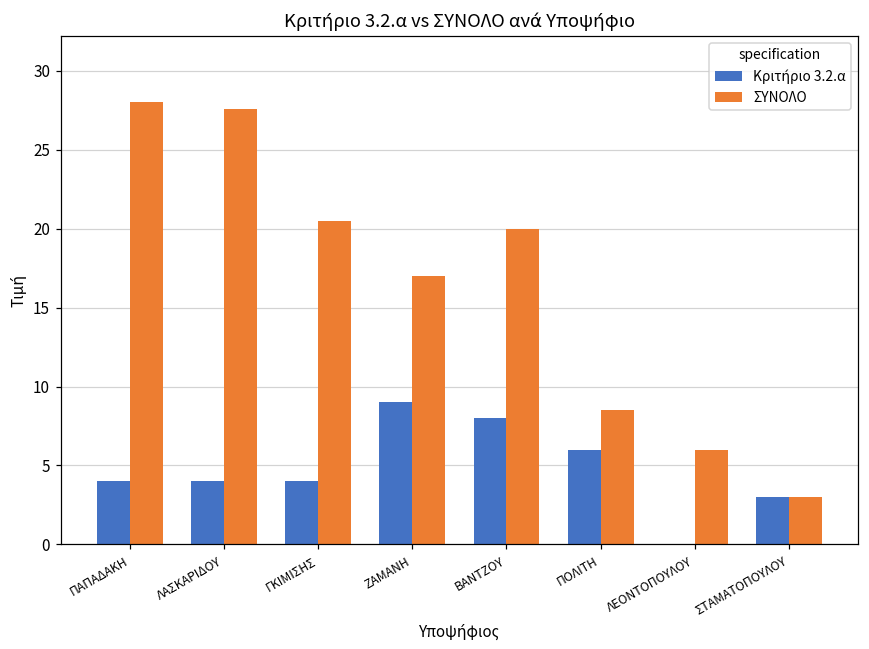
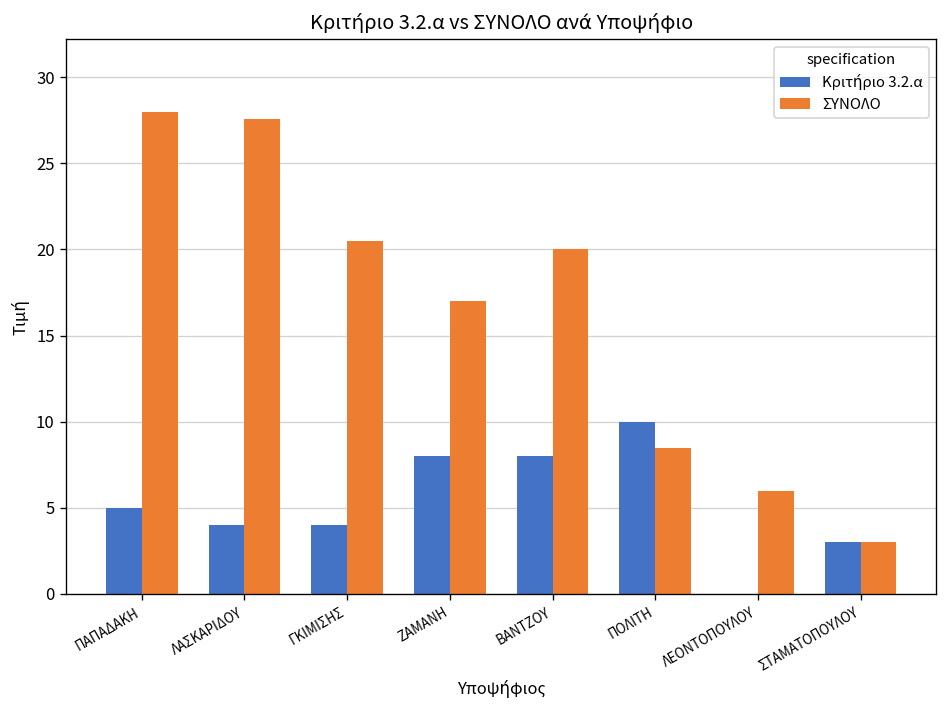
Κριτήριο 3.2.α, ΠΑΠΑΔΑΚΗ: 4 -> 5
Κριτήριο 3.2.α, ΖΑΜΑΝΗ: 9 -> 8
Κριτήριο 3.2.α, ΠΟΛΙΤΗ: 6 -> 10
